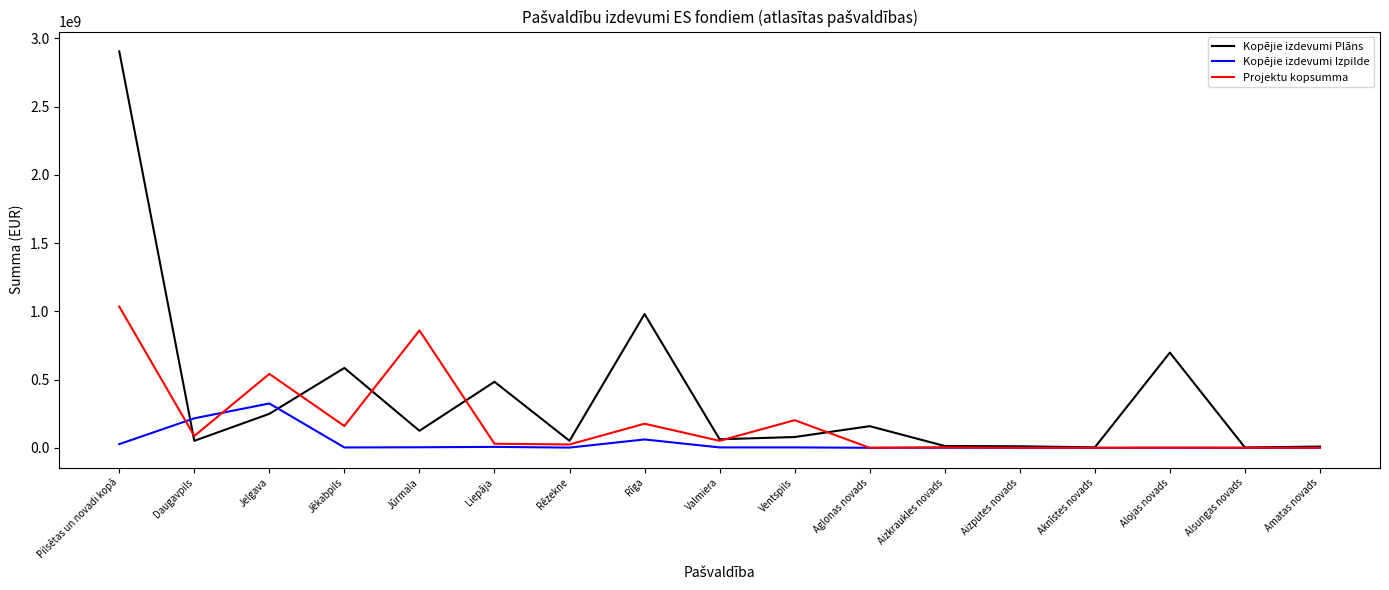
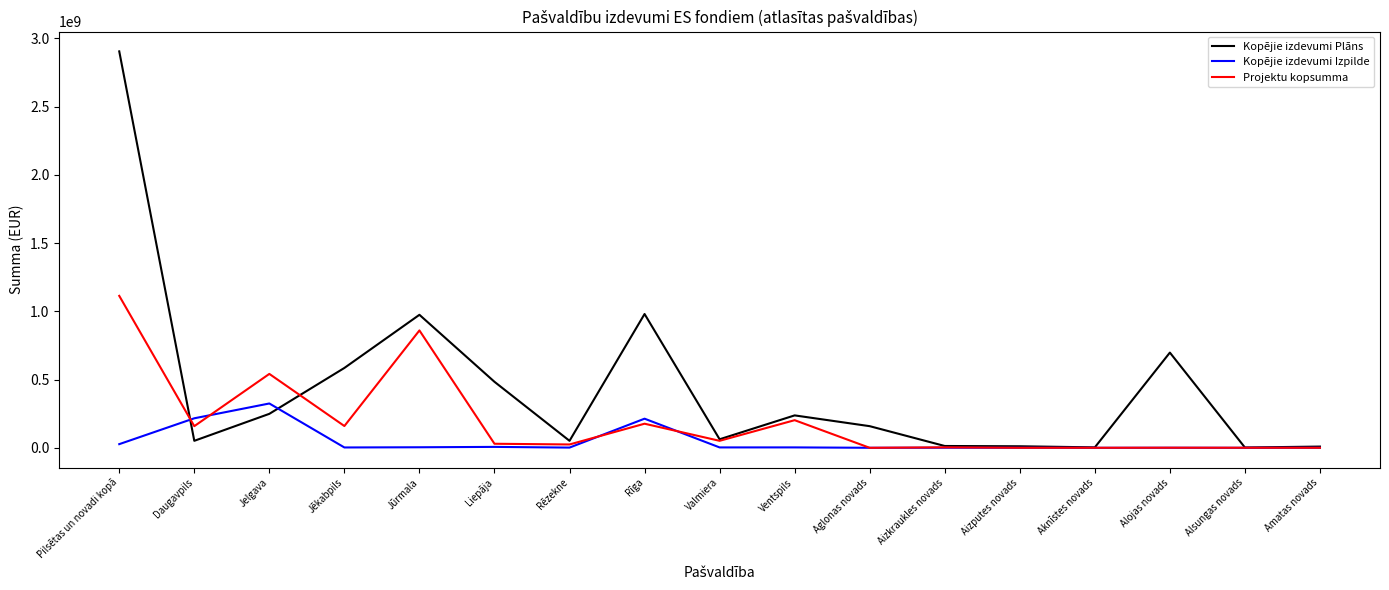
Projektu kopsumma, Pilsētas un novadi kopā: 1030000000 -> 1110000000
Projektu kopsumma, Daugavpils: 90000000 -> 160000000
Kopējie izdevumi Plāns, Jūrmala: 120000000 -> 970000000
Kopējie izdevumi Izpilde, Rīga: 60000000 -> 210000000
Kopējie izdevumi Plāns, Ventspils: 80000000 -> 240000000
